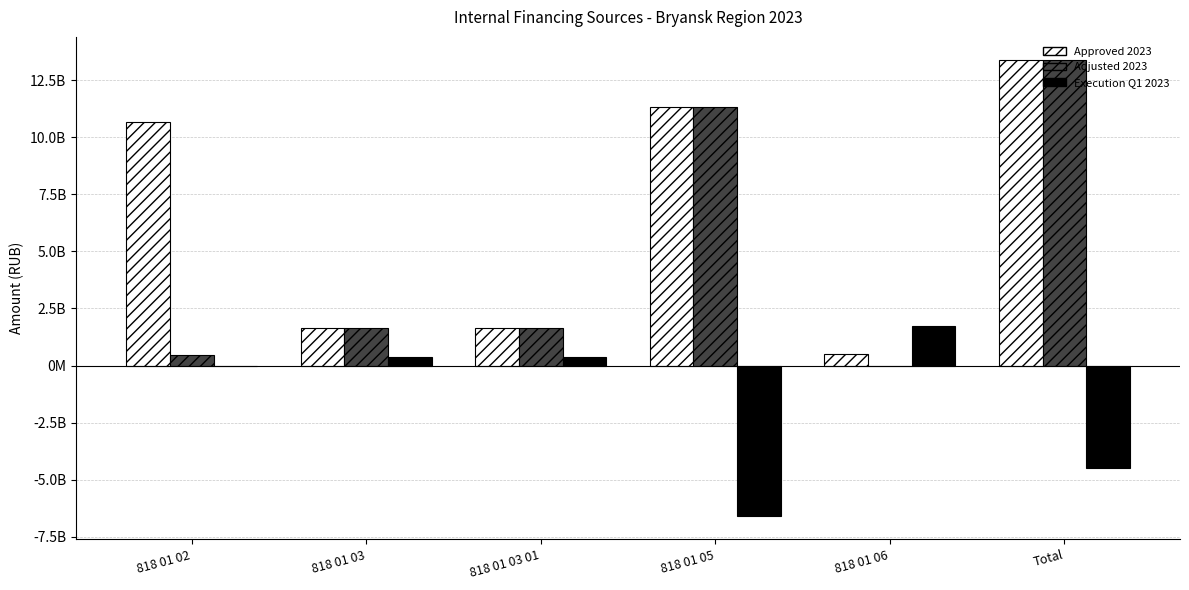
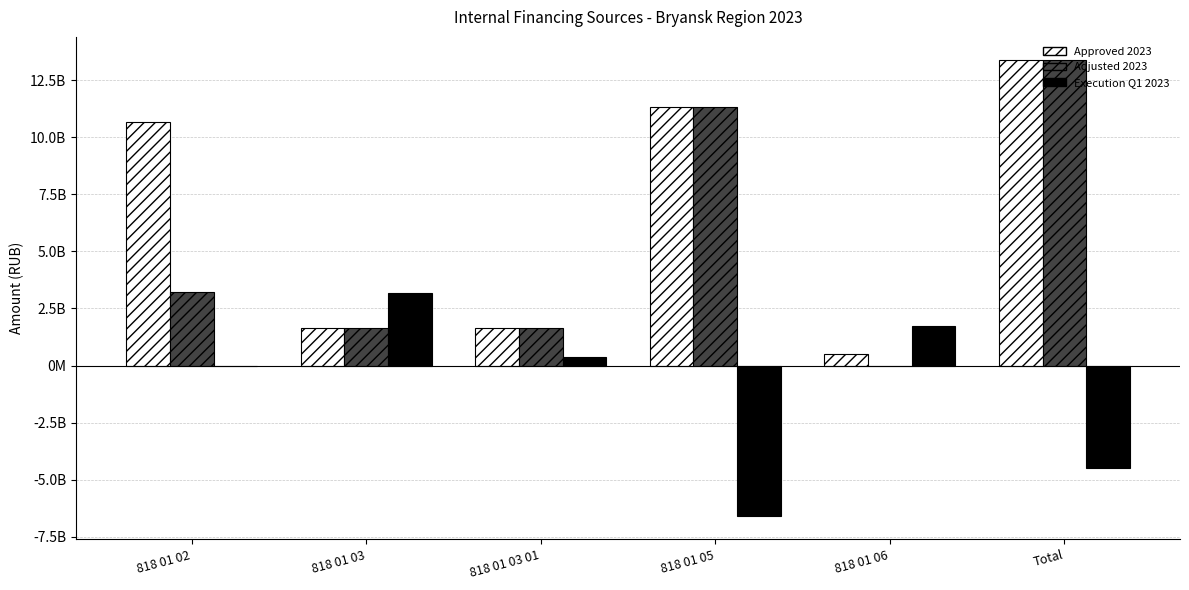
Adjusted 2023, 818 01 02: 500000000 -> 3200000000
Execution Q1 2023, 818 01 03: 400000000 -> 3200000000
